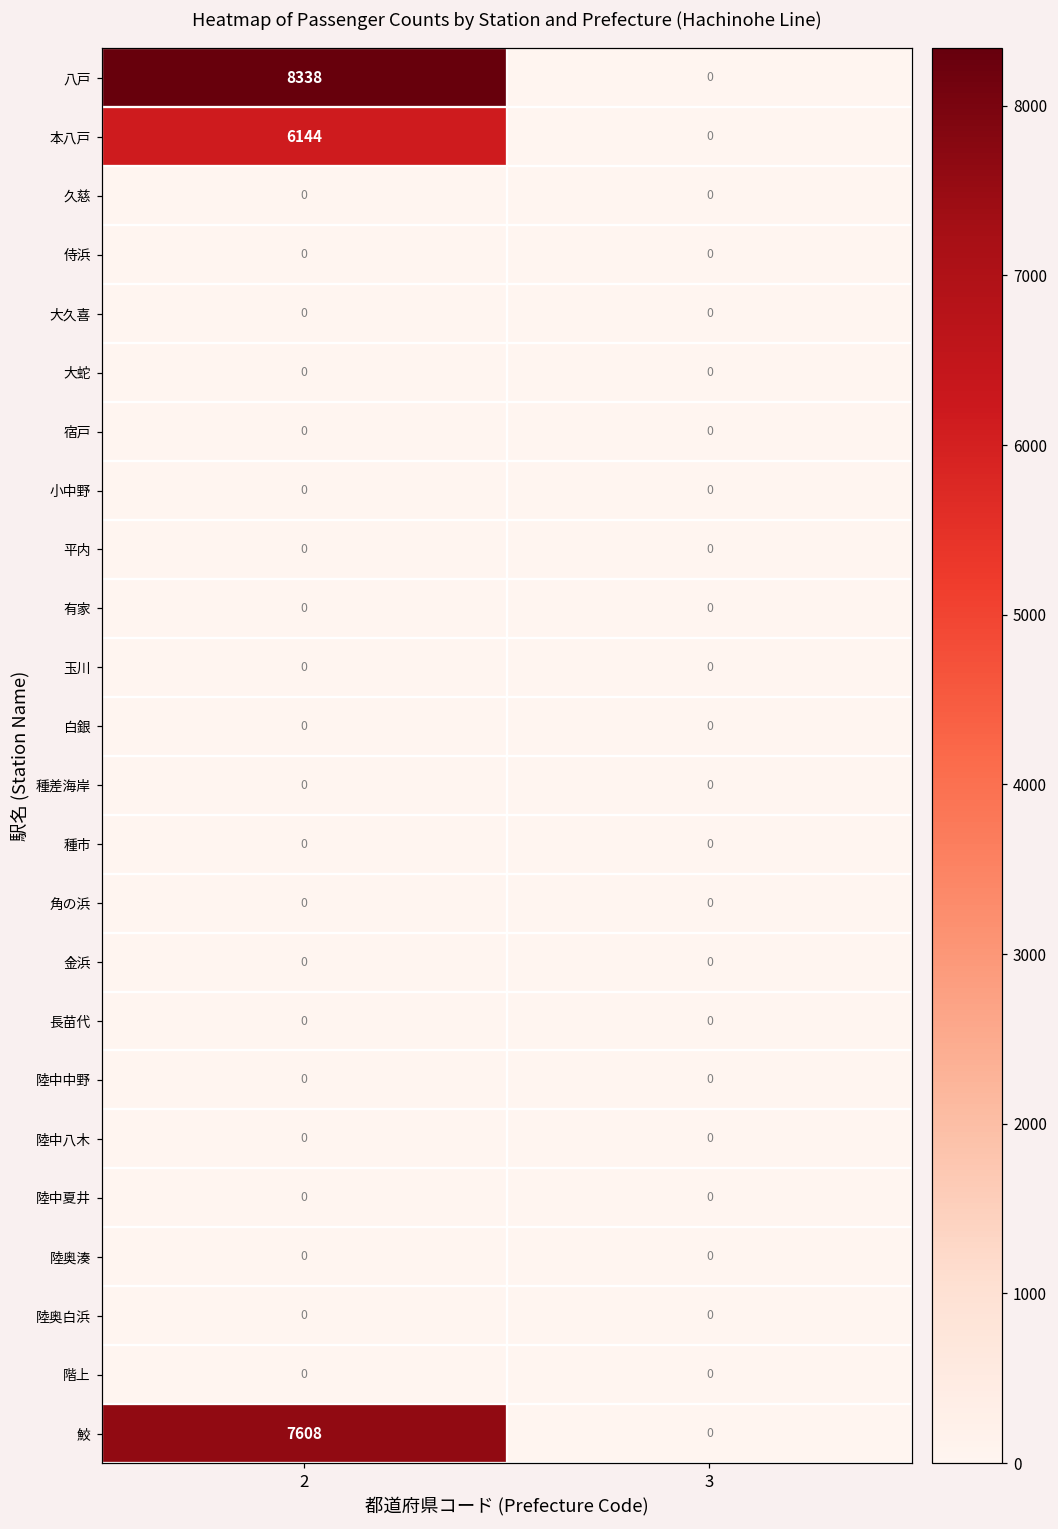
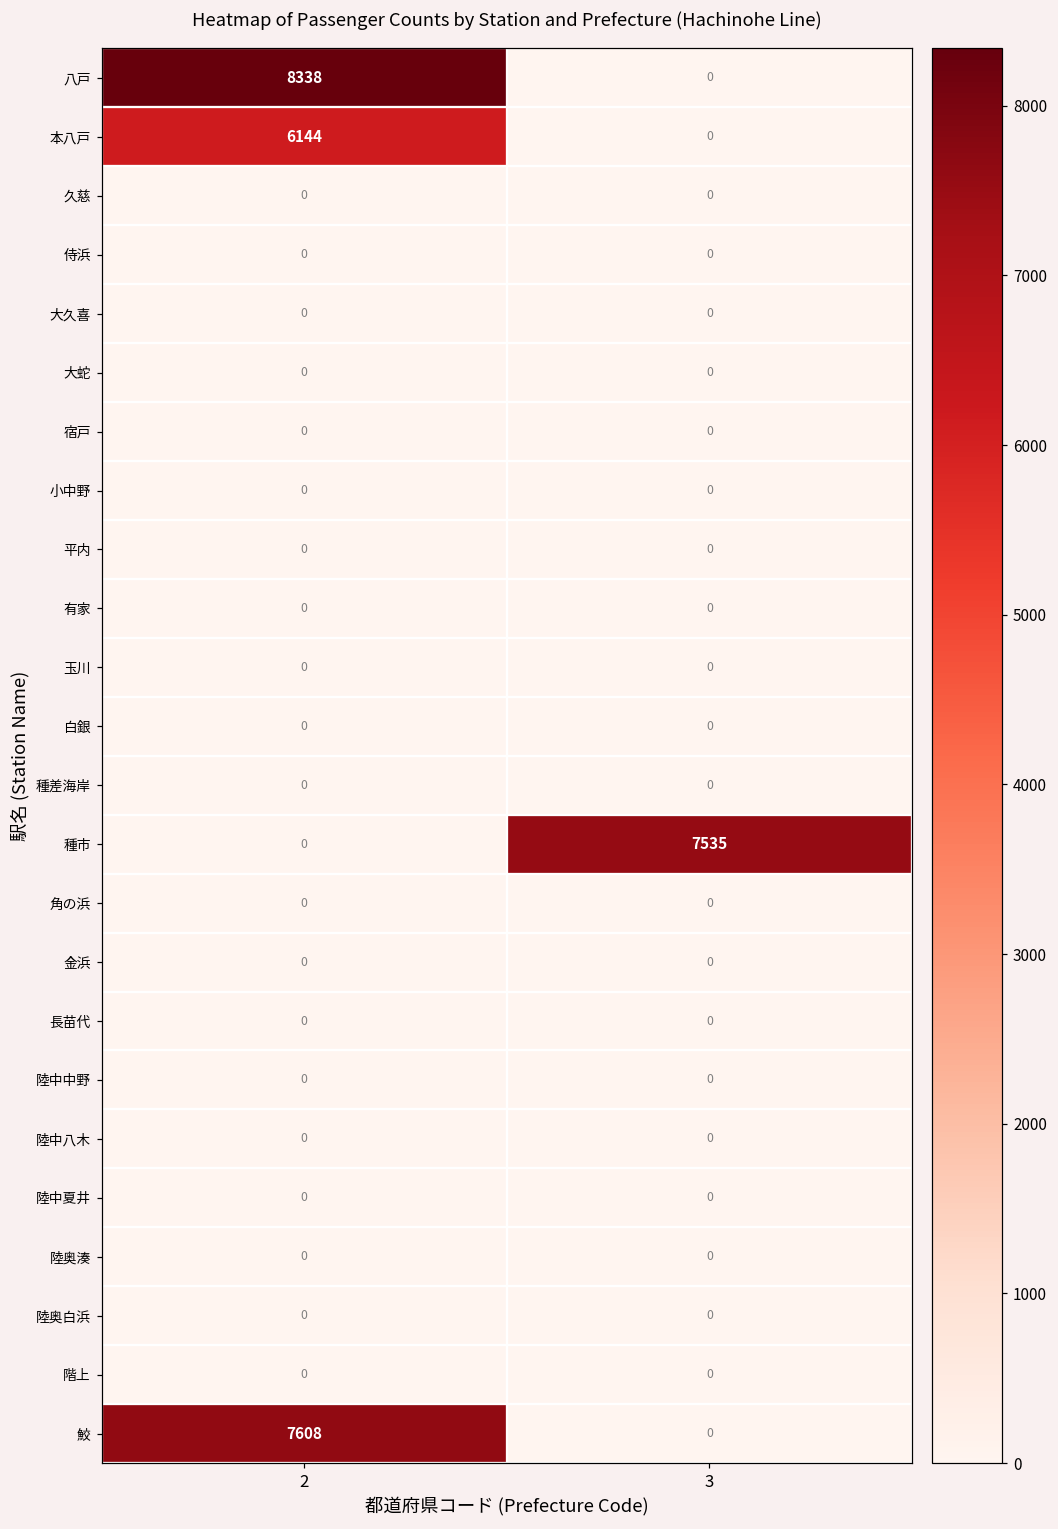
種市, 3: 0 -> 7535
